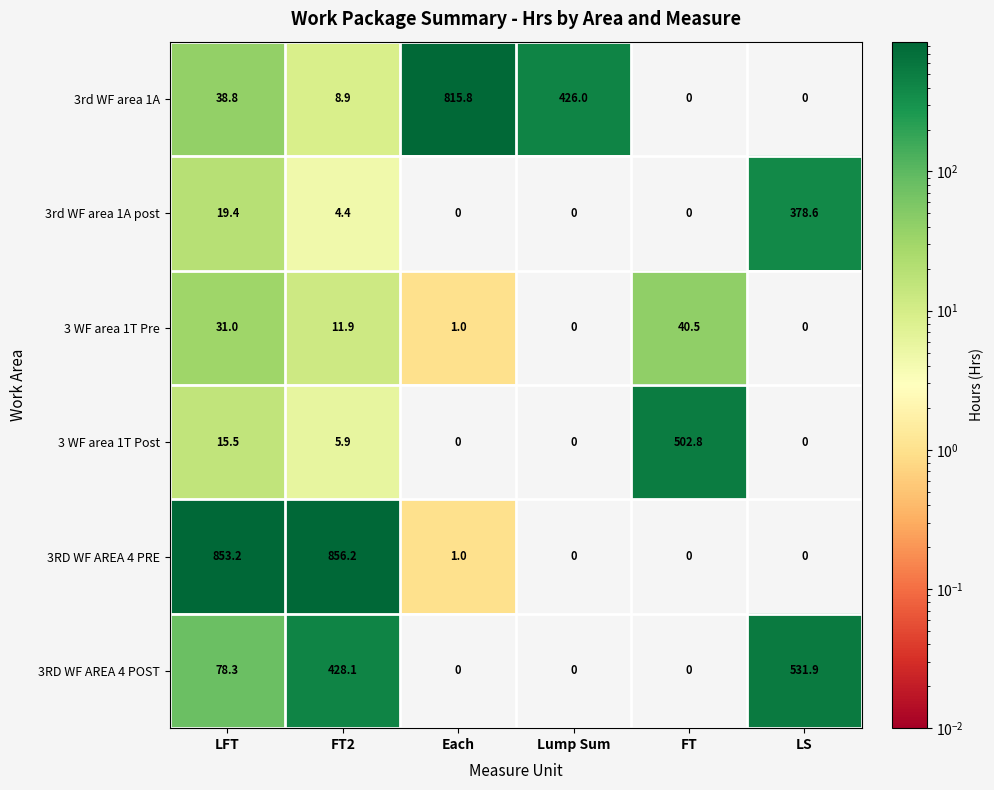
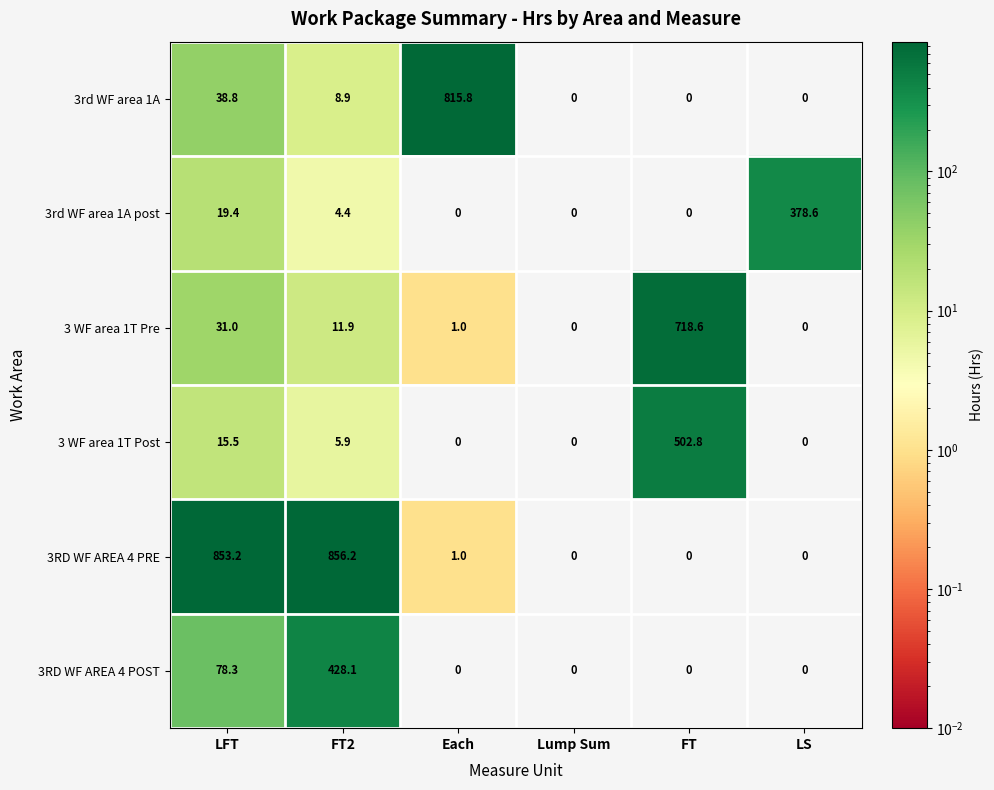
3rd WF area 1A, Lump Sum: 426.0 -> 0
3 WF area 1T Pre, FT: 40.5 -> 718.6
3RD WF AREA 4 POST, LS: 531.9 -> 0
